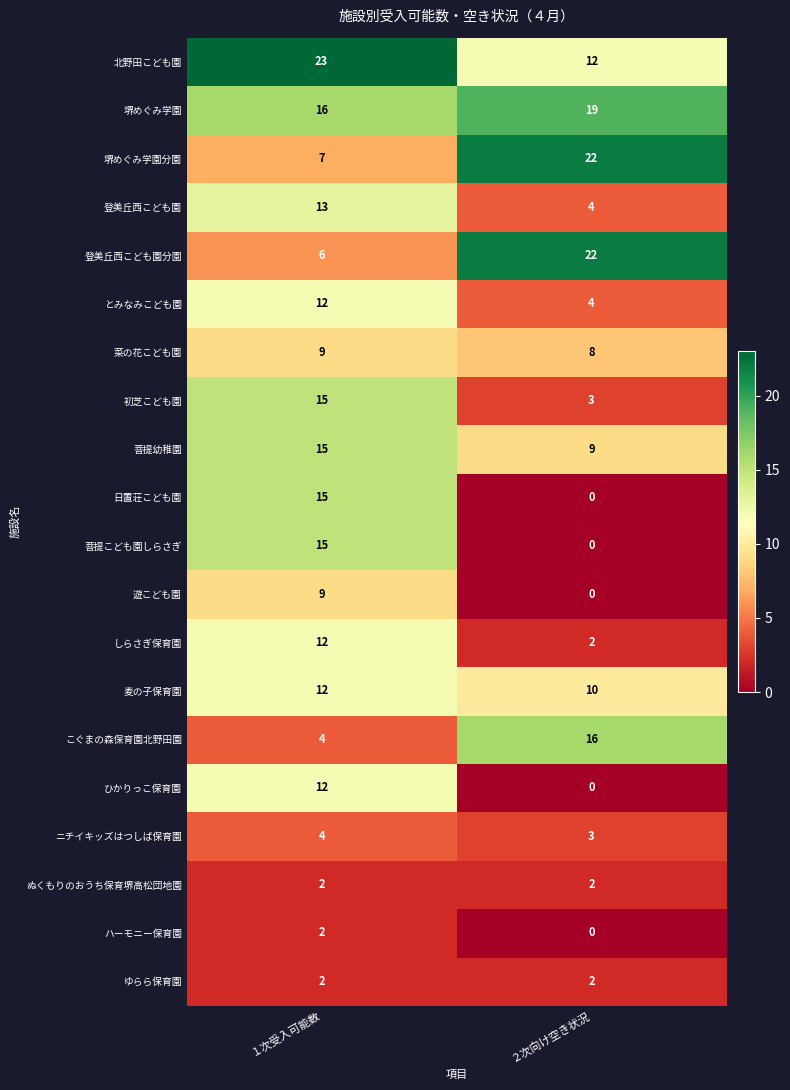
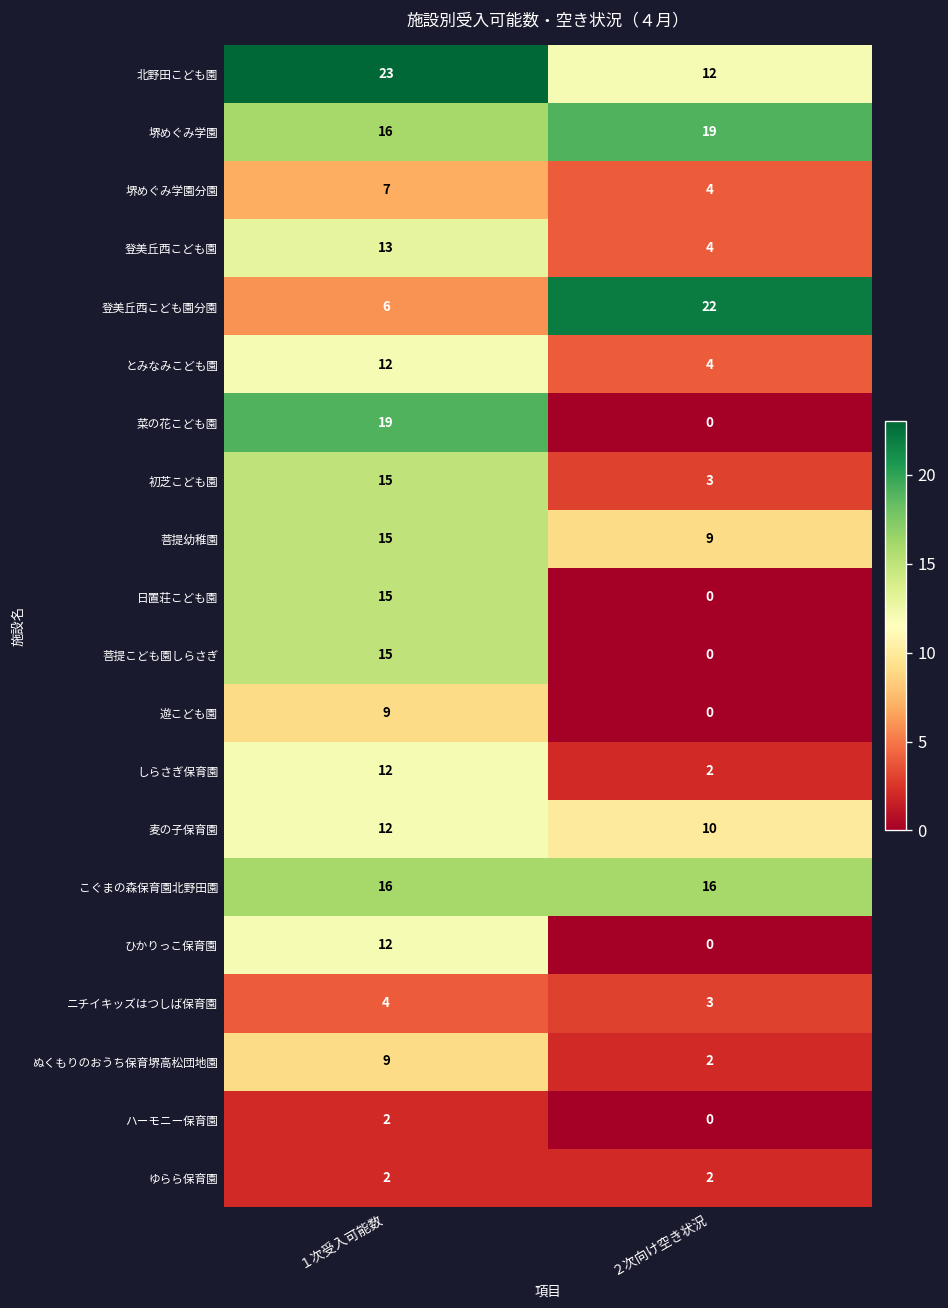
堺めぐみ学園分園, ２次向け空き状況: 22 -> 4
菜の花こども園, １次受入可能数: 9 -> 19
菜の花こども園, ２次向け空き状況: 8 -> 0
こぐまの森保育園北野田園, １次受入可能数: 4 -> 16
ぬくもりのおうち保育堺高松団地園, １次受入可能数: 2 -> 9
